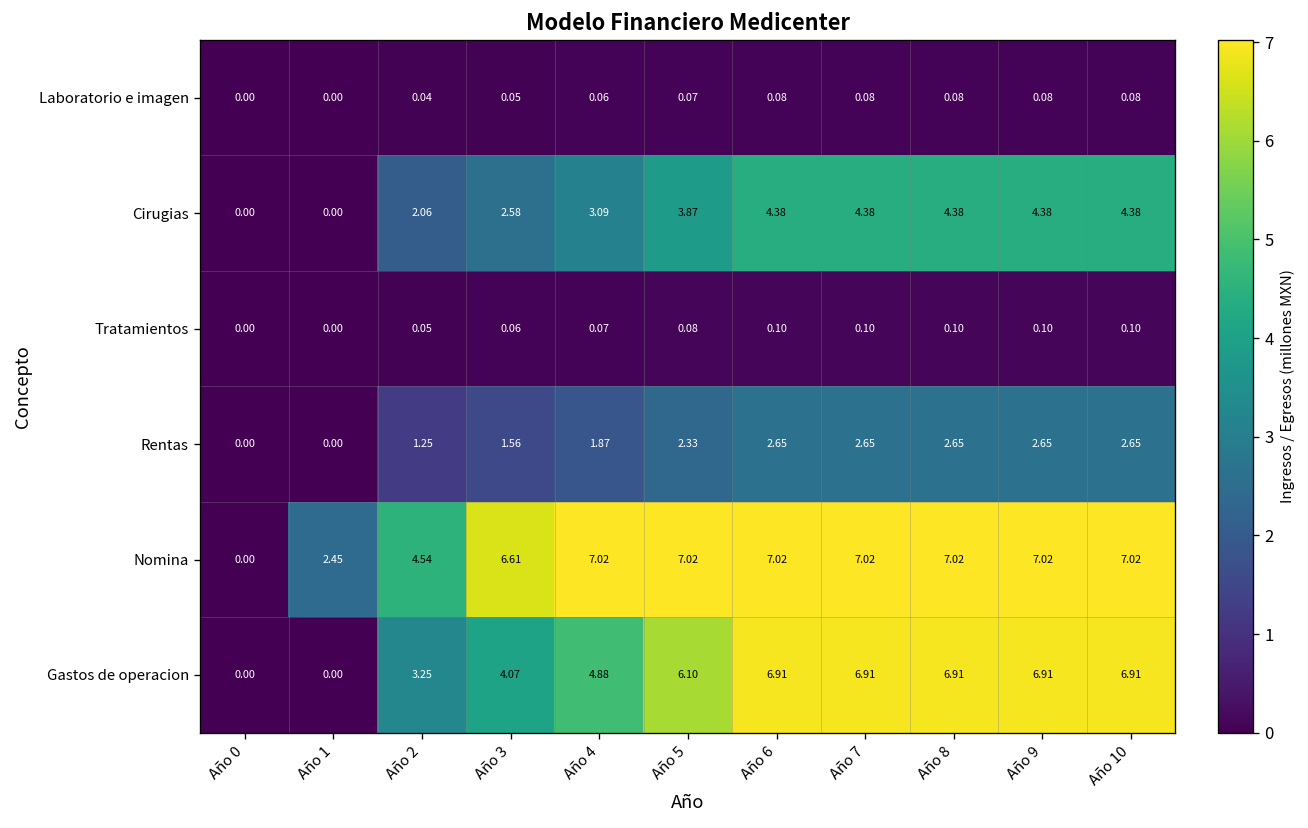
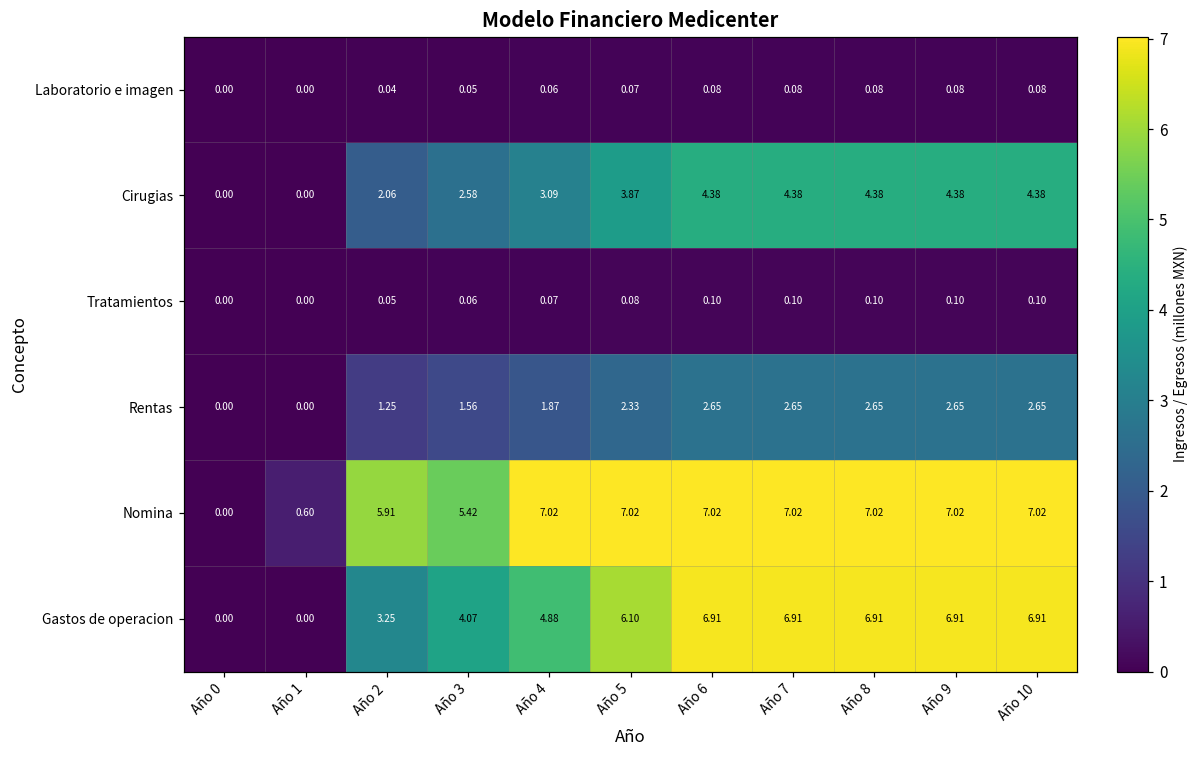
Nomina, Año 1: 2.45 -> 0.60
Nomina, Año 2: 4.54 -> 5.91
Nomina, Año 3: 6.61 -> 5.42
